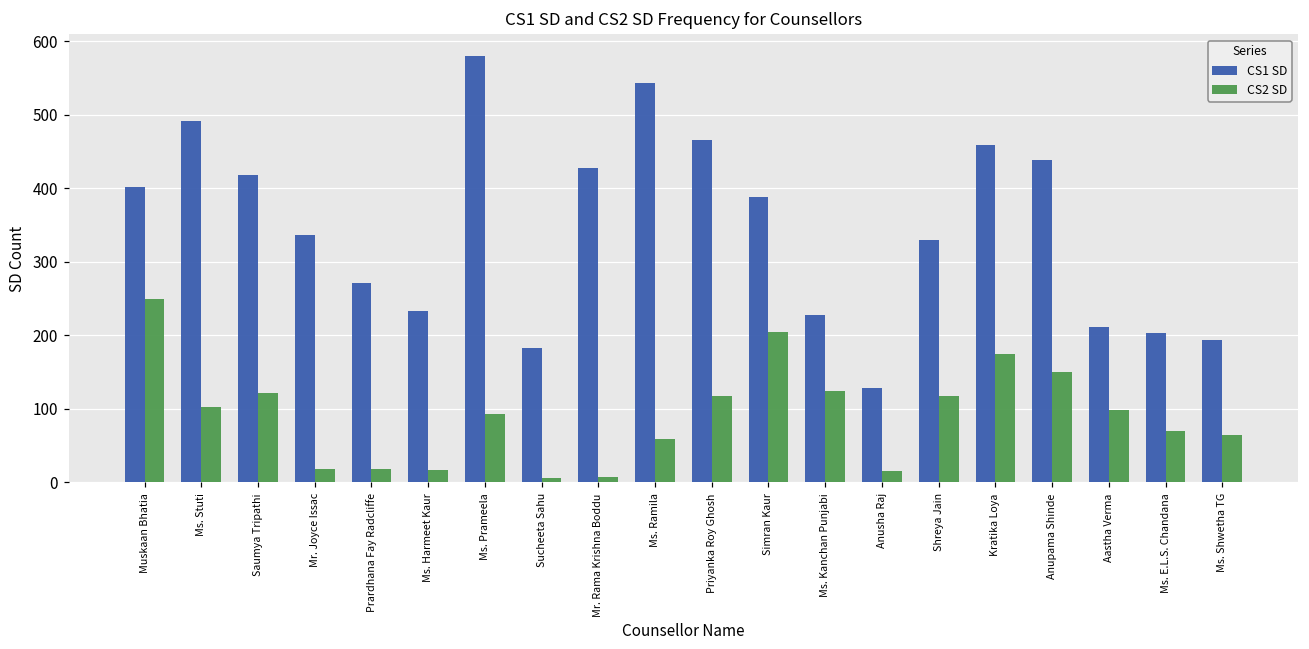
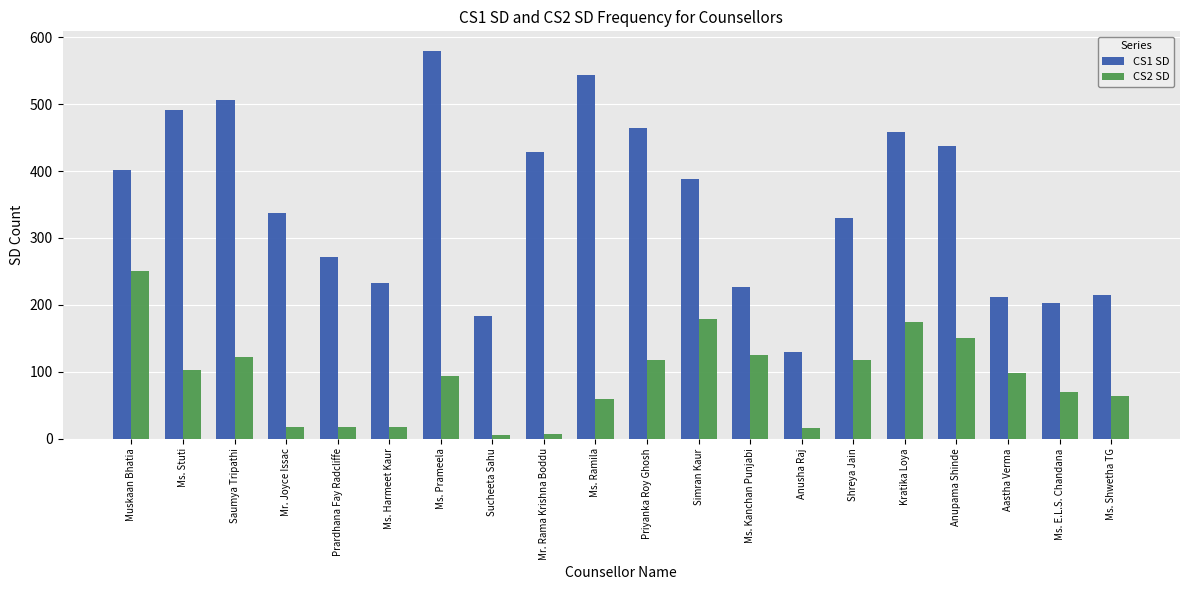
CS1 SD, Saumya Tripathi: 420 -> 510
CS2 SD, Simran Kaur: 210 -> 180
CS1 SD, Ms. Shwetha TG: 190 -> 220
